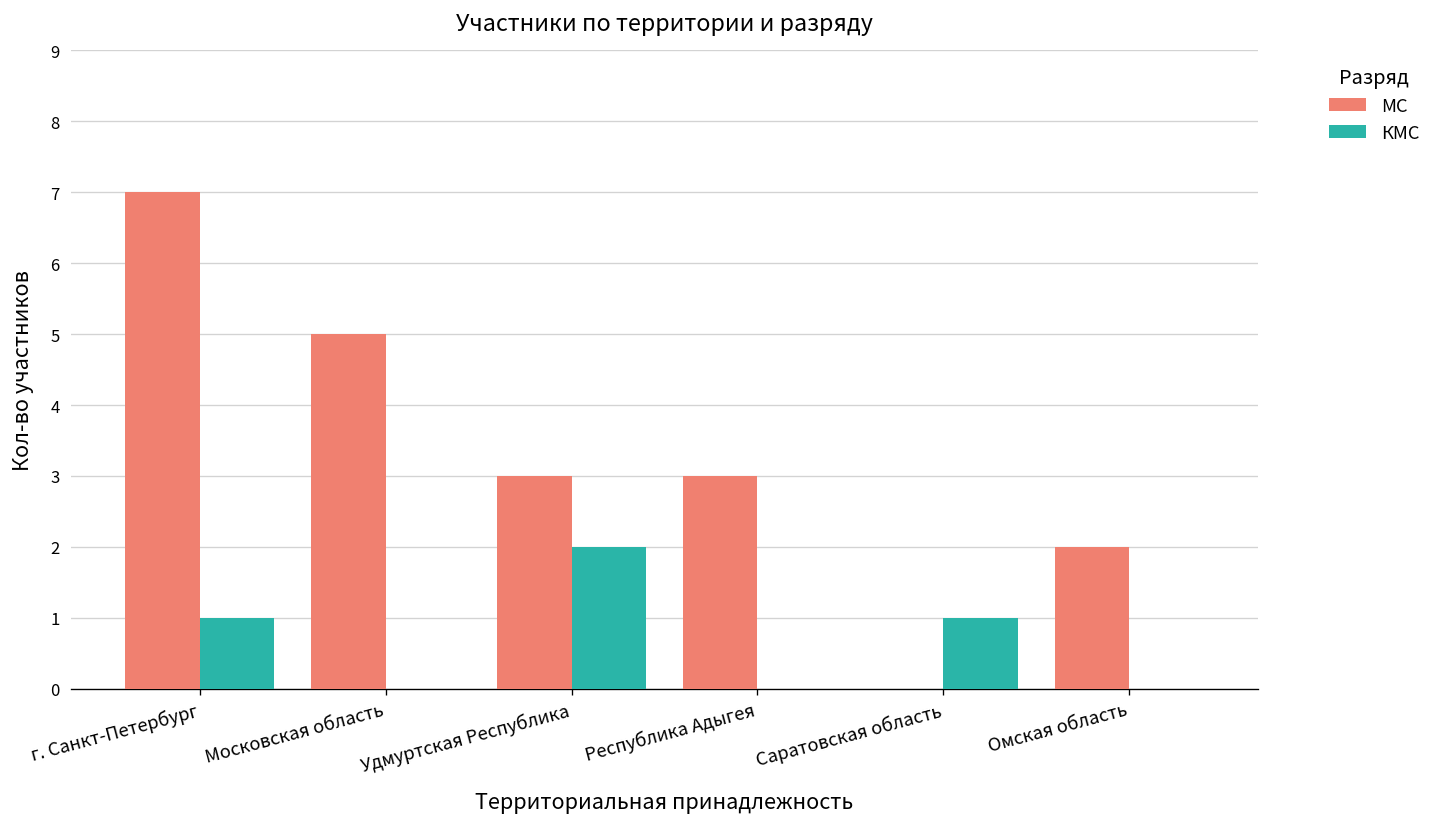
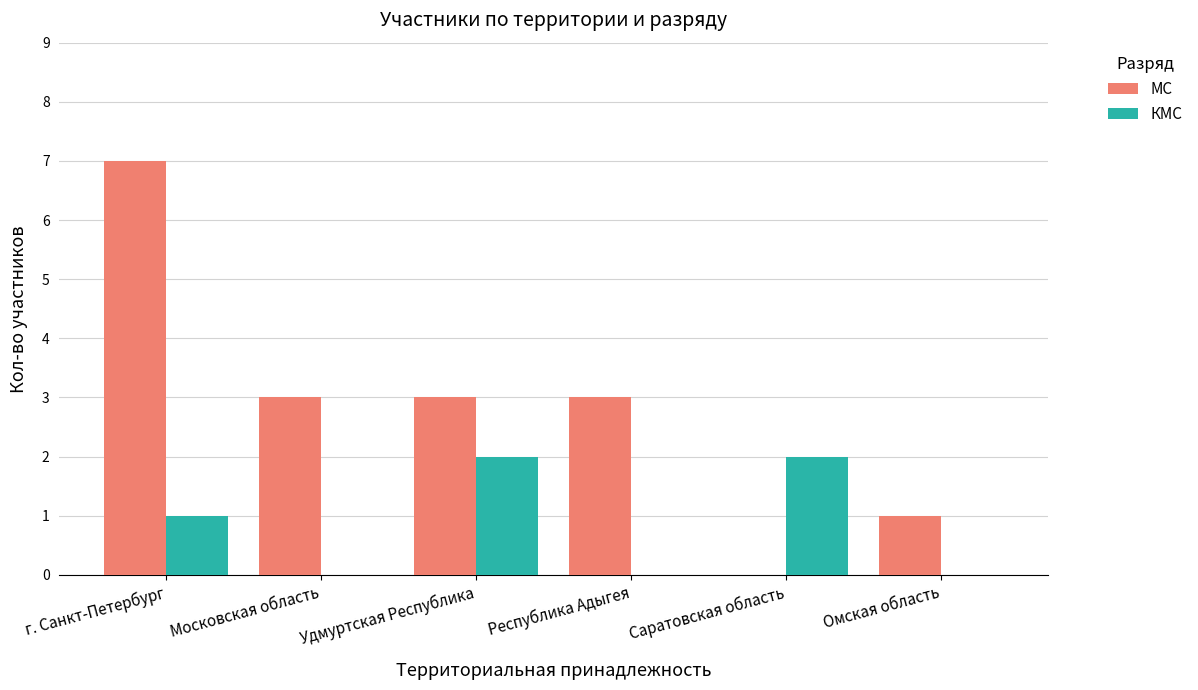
МС, Московская область: 5 -> 3
КМС, Саратовская область: 1 -> 2
МС, Омская область: 2 -> 1
